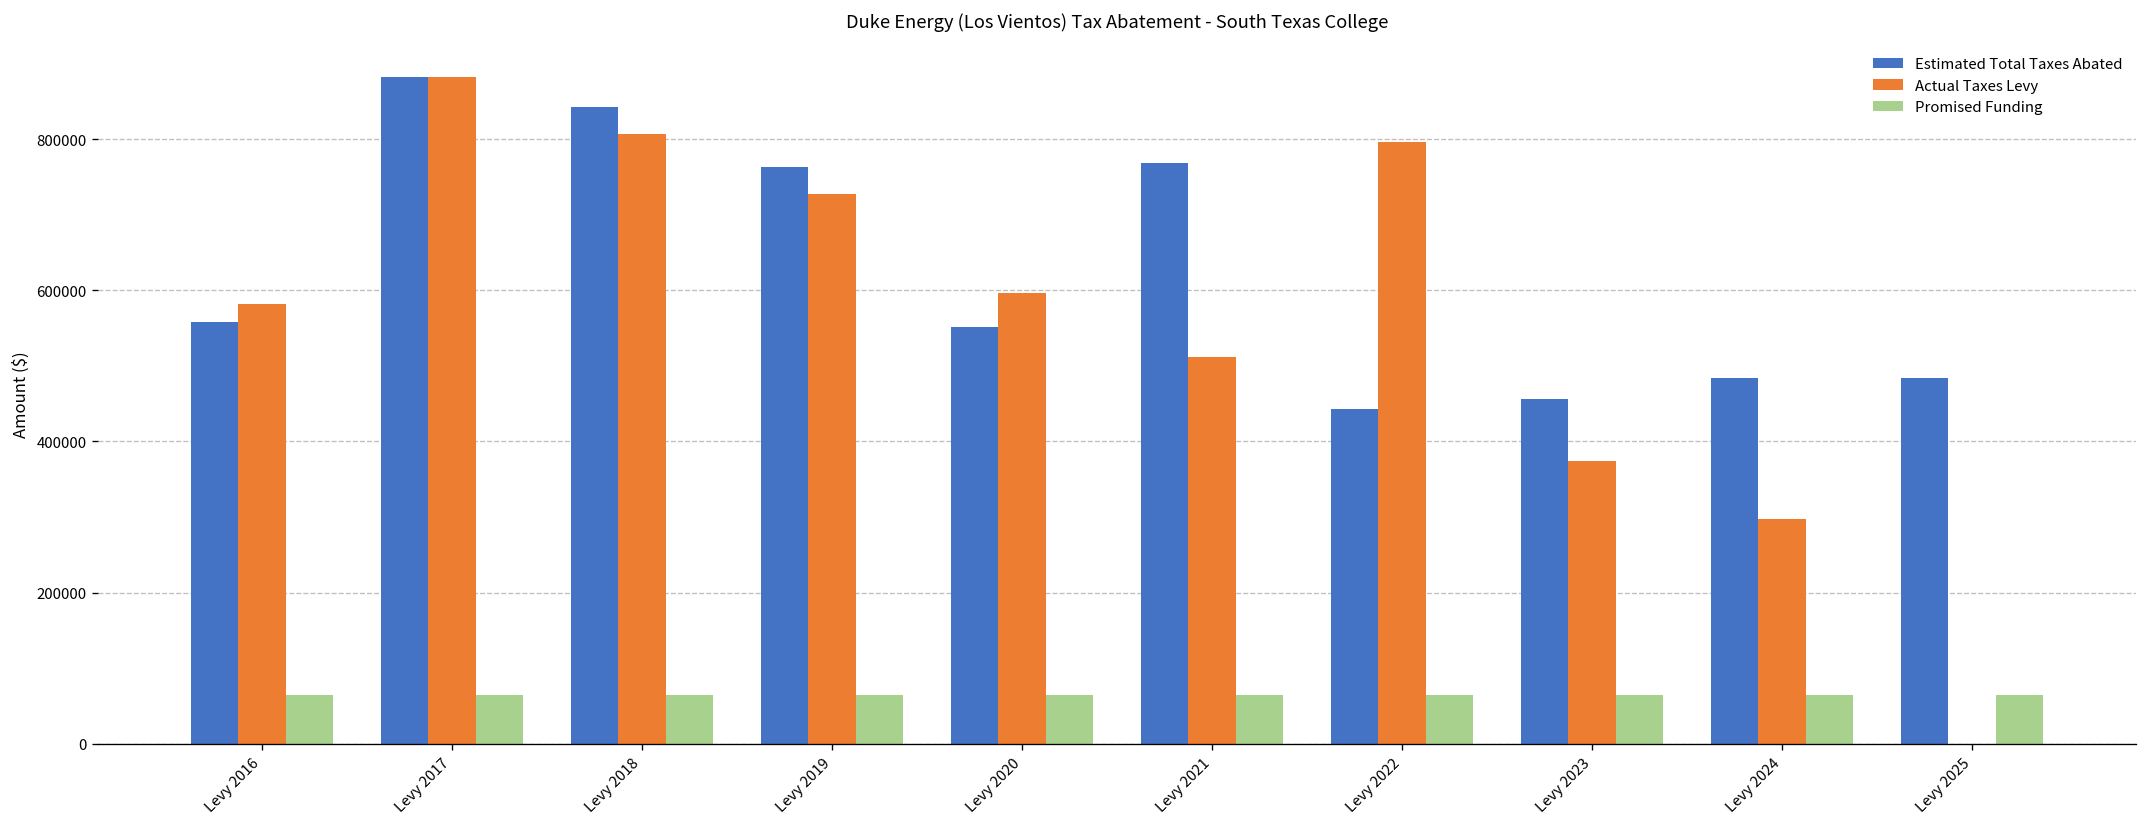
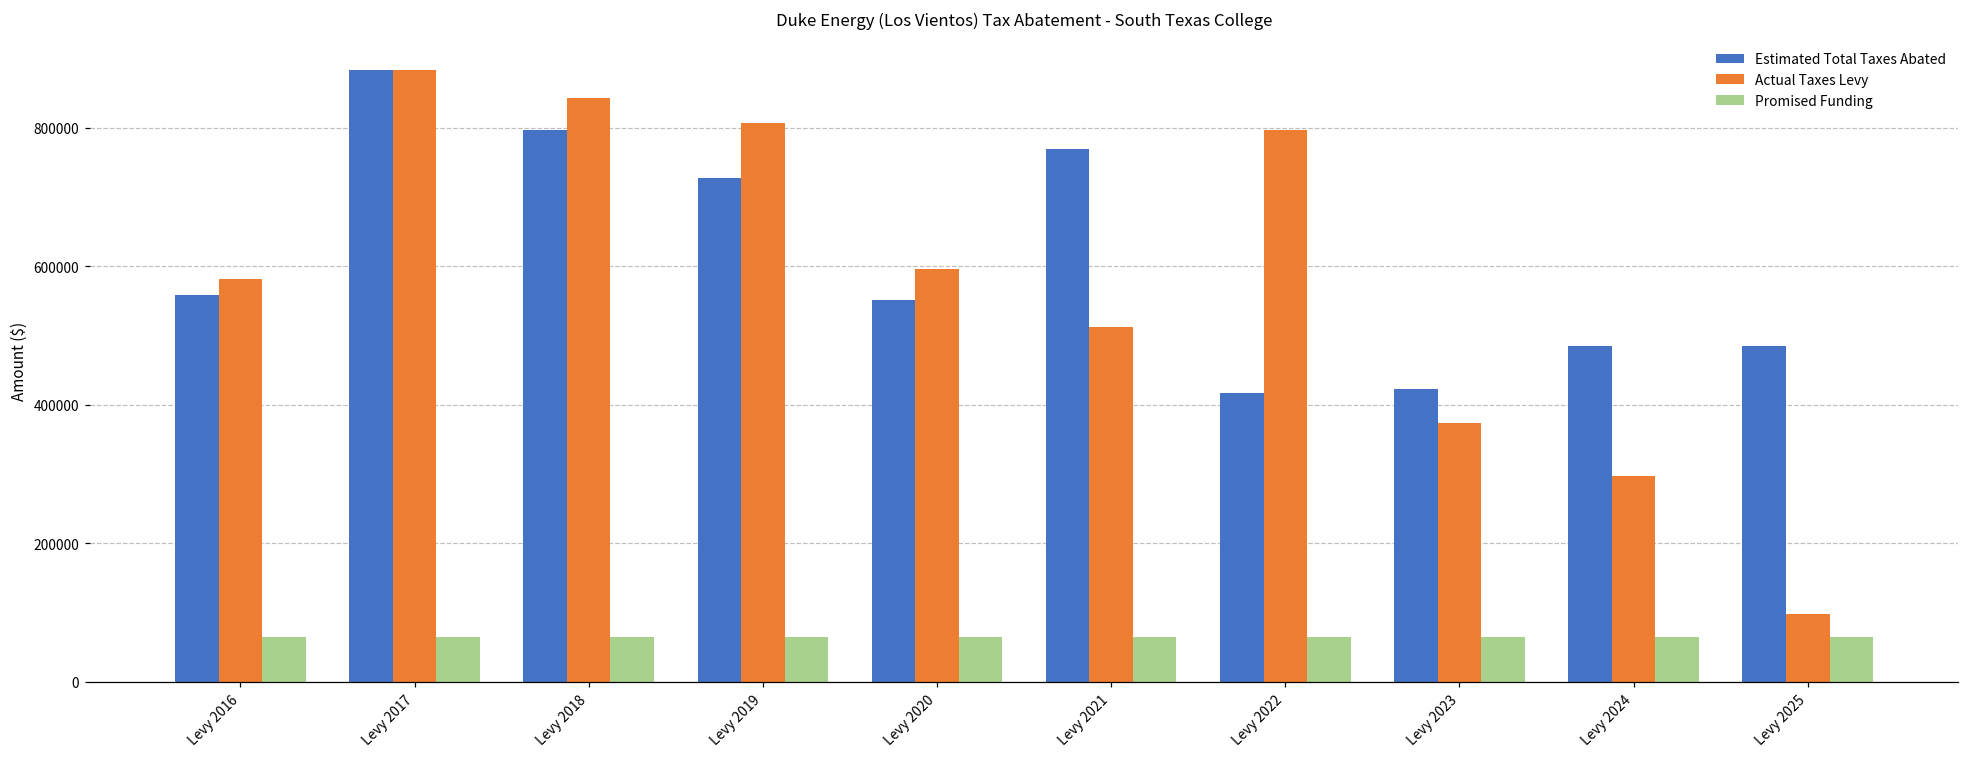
Estimated Total Taxes Abated, Levy 2018: 840000 -> 800000
Actual Taxes Levy, Levy 2018: 810000 -> 840000
Estimated Total Taxes Abated, Levy 2019: 760000 -> 730000
Actual Taxes Levy, Levy 2019: 730000 -> 810000
Estimated Total Taxes Abated, Levy 2022: 440000 -> 420000
Estimated Total Taxes Abated, Levy 2023: 460000 -> 420000
Actual Taxes Levy, Levy 2025: 0 -> 100000
